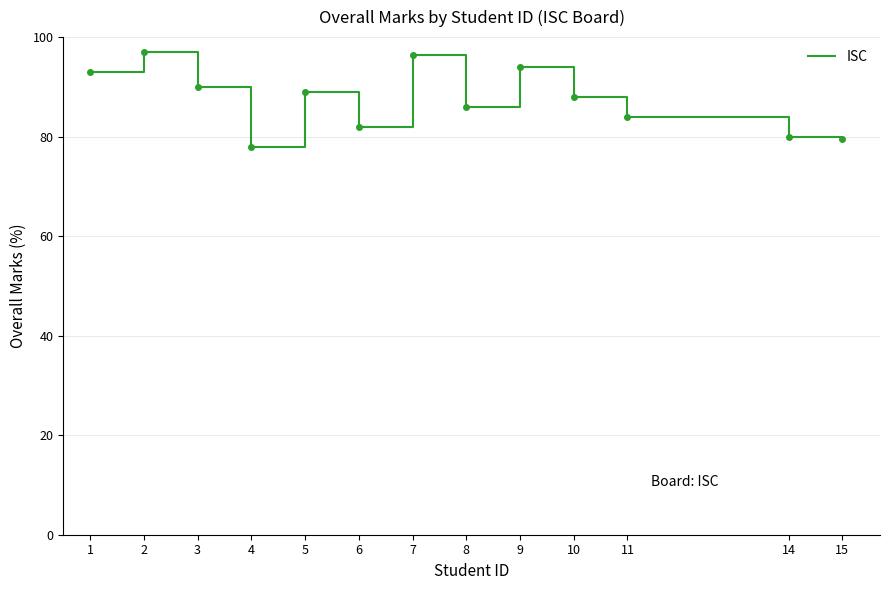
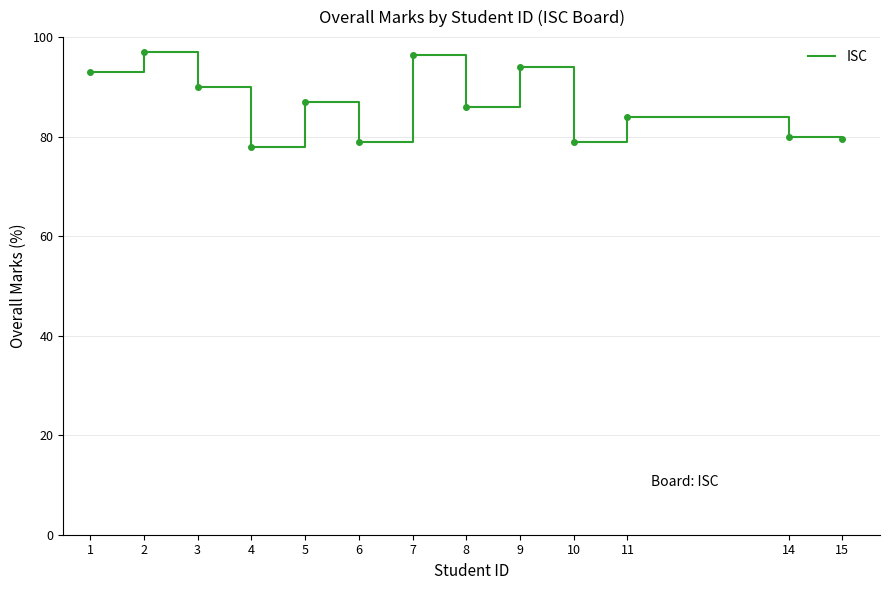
5: 89 -> 87
6: 82 -> 79
10: 88 -> 79
